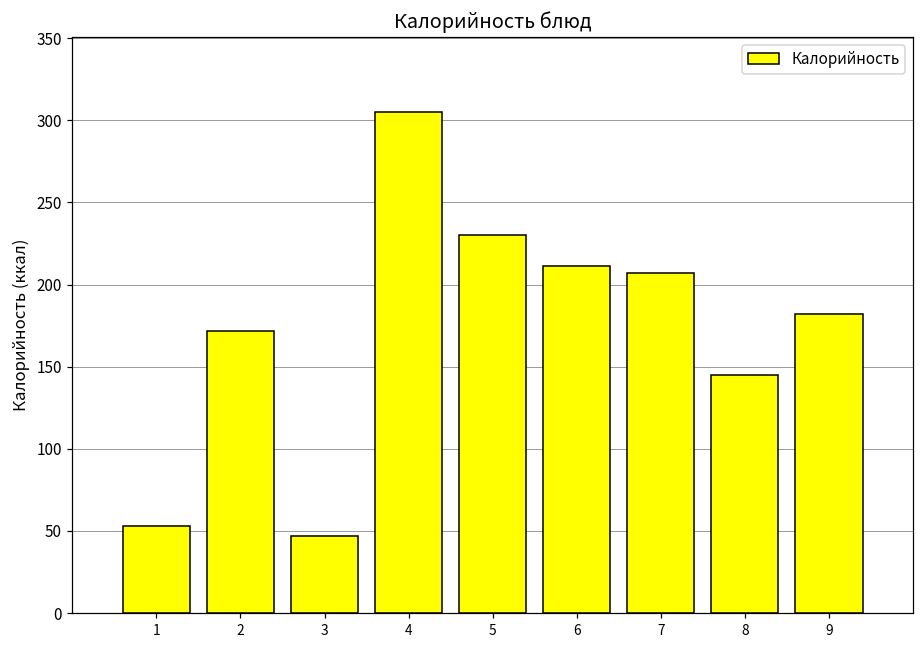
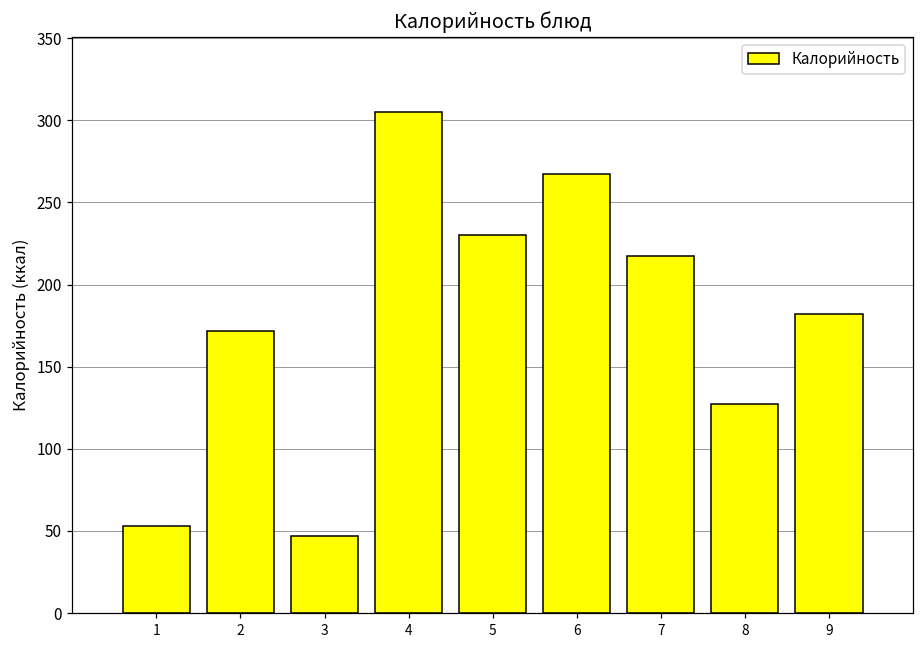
6: 211 -> 267
7: 207 -> 217
8: 145 -> 128
